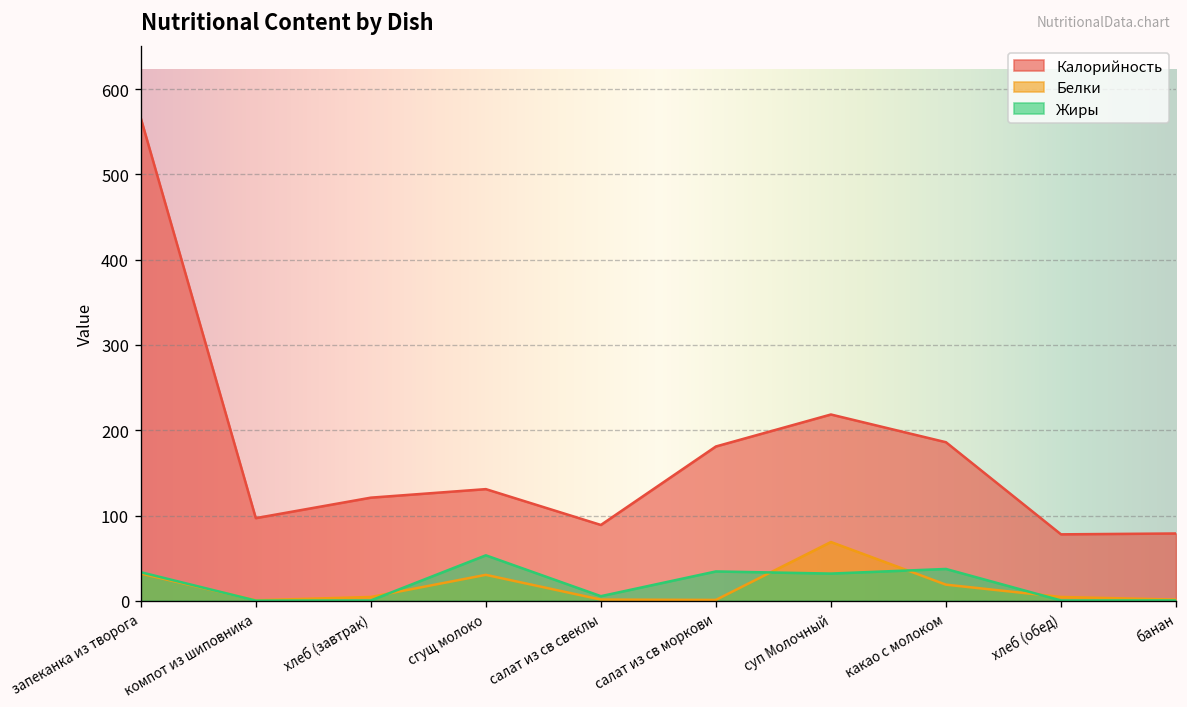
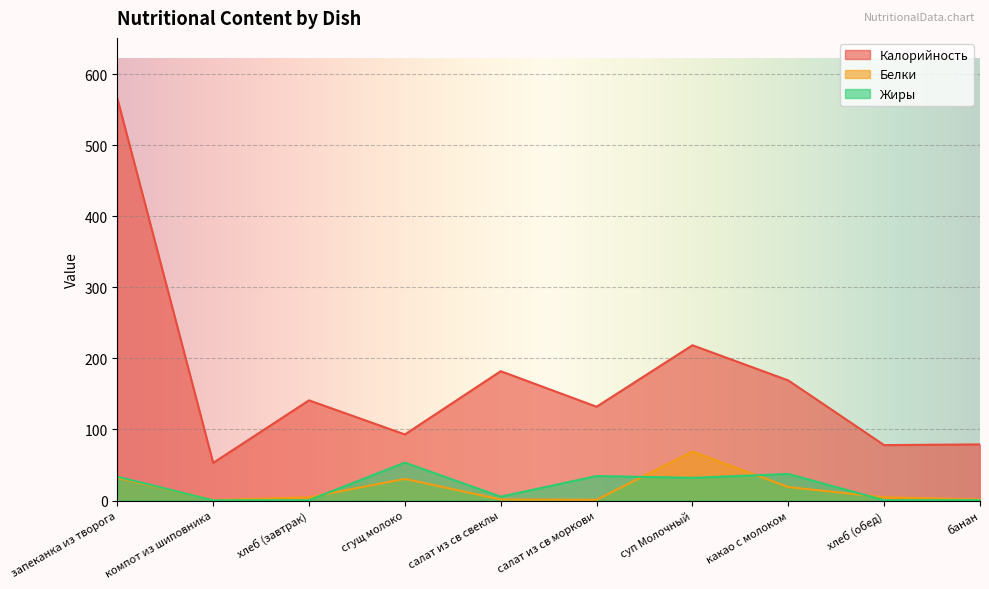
Калорийность, компот из шиповника: 100 -> 50
Калорийность, хлеб (завтрак): 120 -> 140
Калорийность, сгущ молоко: 130 -> 90
Калорийность, салат из св свеклы: 90 -> 180
Калорийность, салат из св моркови: 180 -> 130
Калорийность, какао с молоком: 190 -> 170
